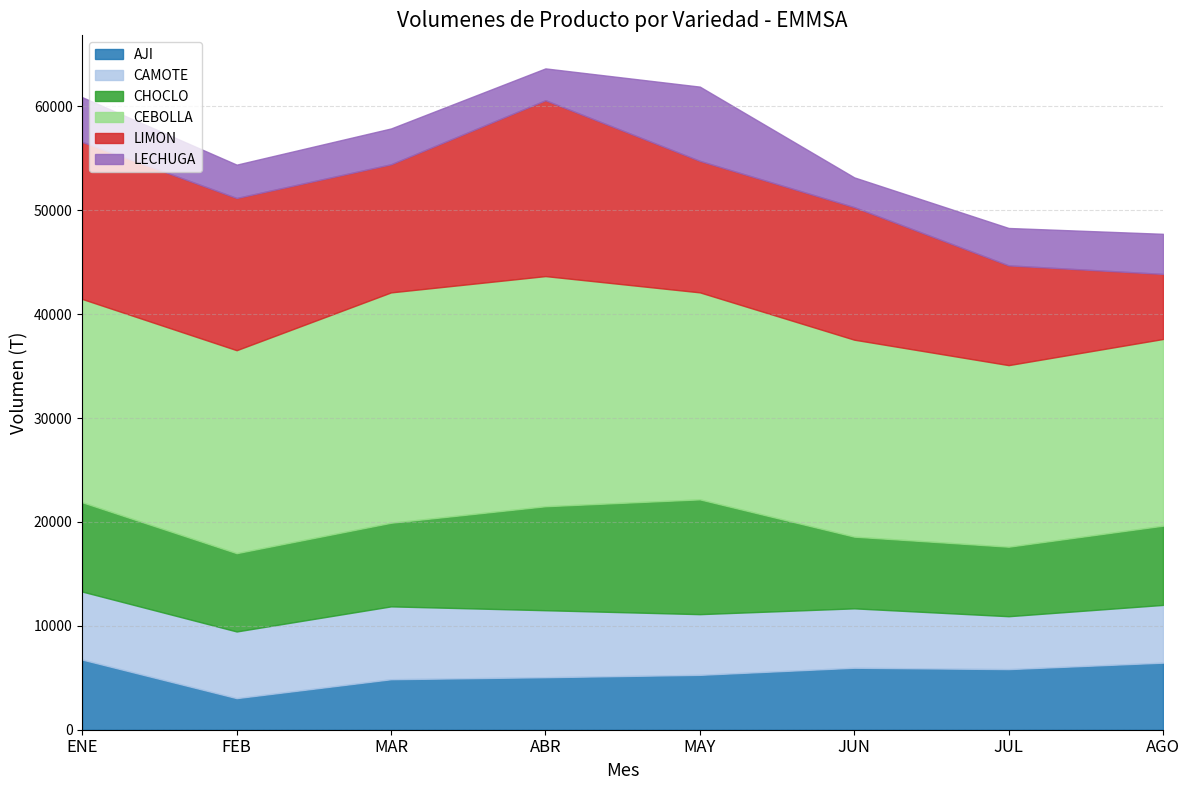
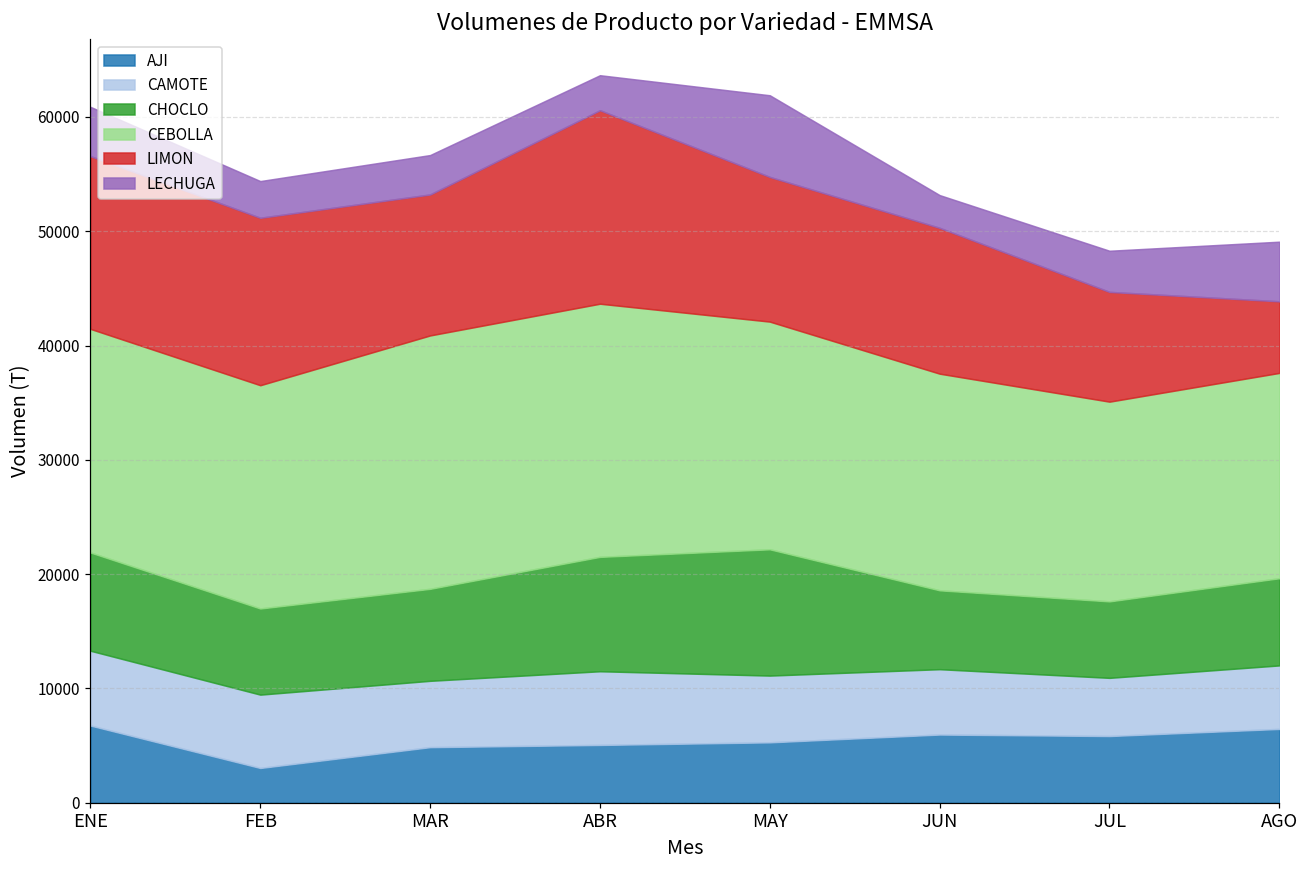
CAMOTE, MAR: 7000 -> 5800
LECHUGA, AGO: 3900 -> 5200
